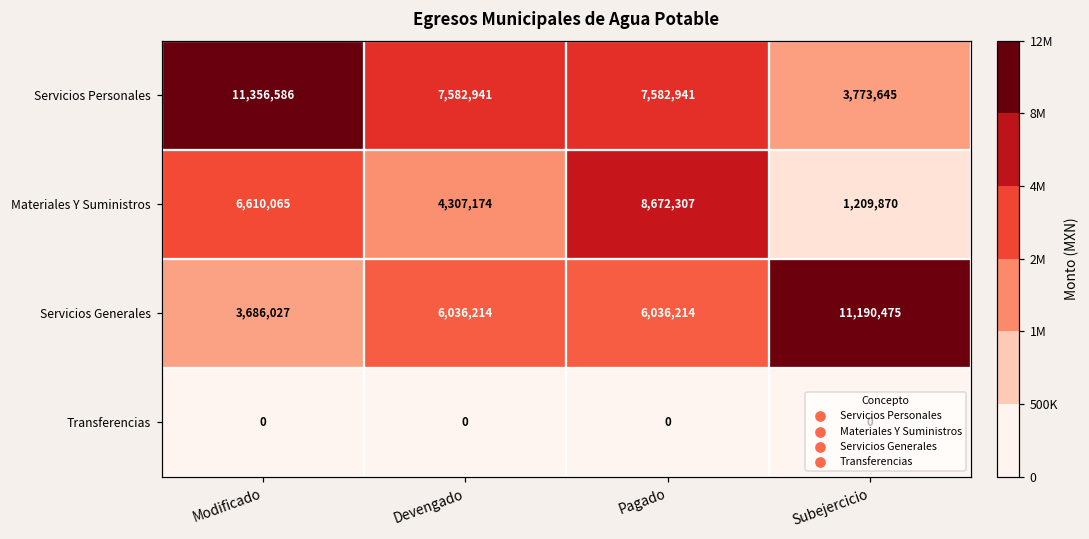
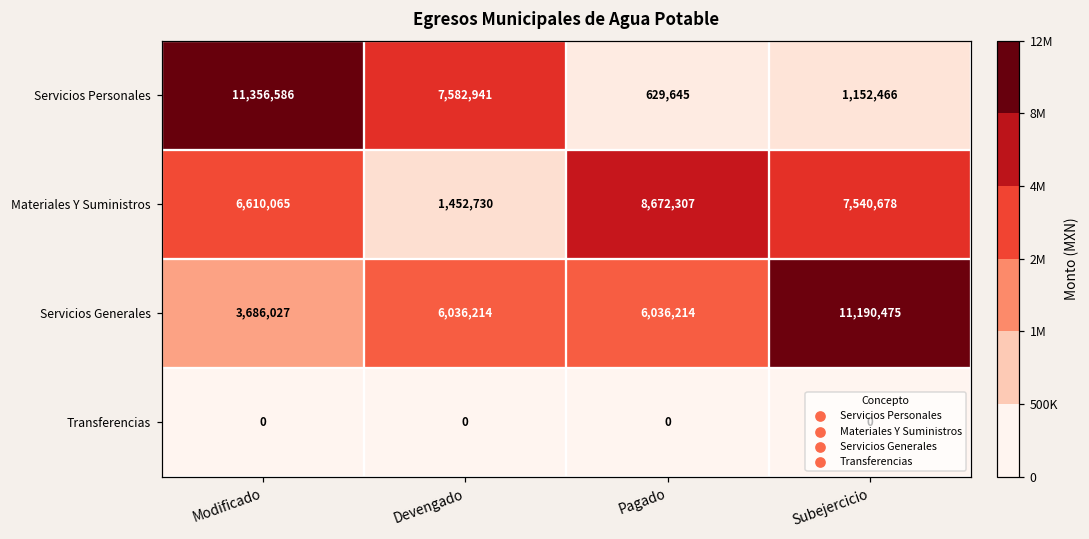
Servicios Personales, Pagado: 7,582,941 -> 629,645
Servicios Personales, Subejercicio: 3,773,645 -> 1,152,466
Materiales Y Suministros, Devengado: 4,307,174 -> 1,452,730
Materiales Y Suministros, Subejercicio: 1,209,870 -> 7,540,678
